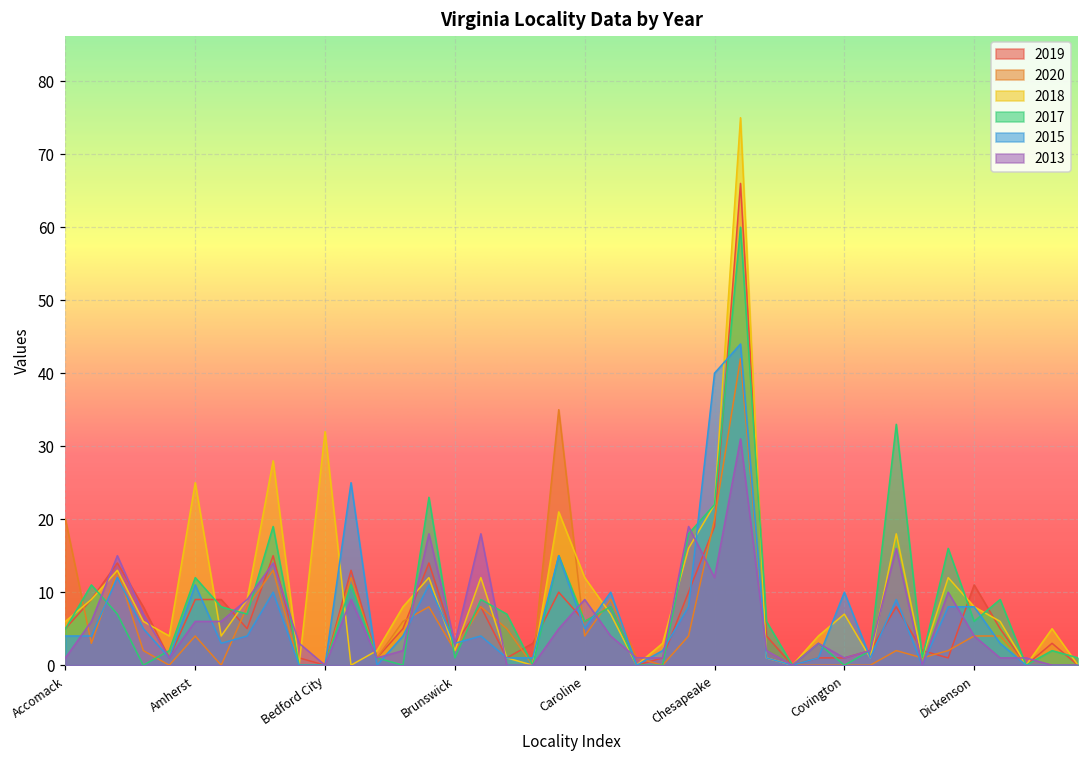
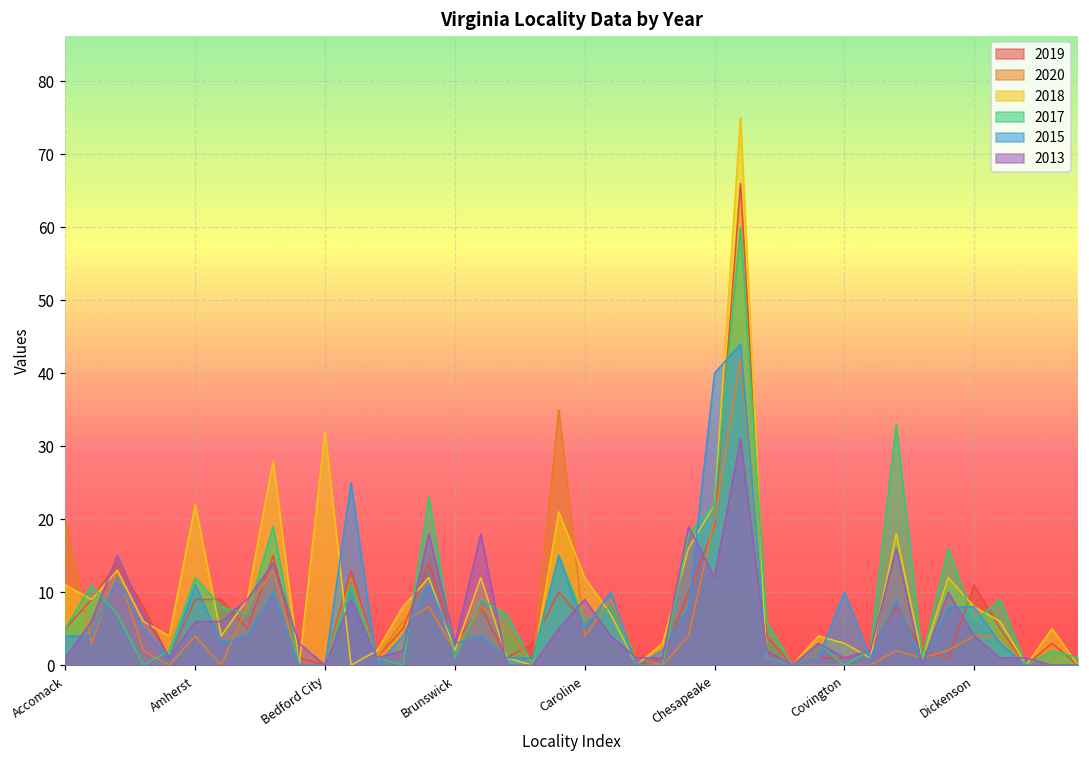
2018, Accomack: 6 -> 11
2018, Amherst: 25 -> 22
2018, Covington: 7 -> 3
